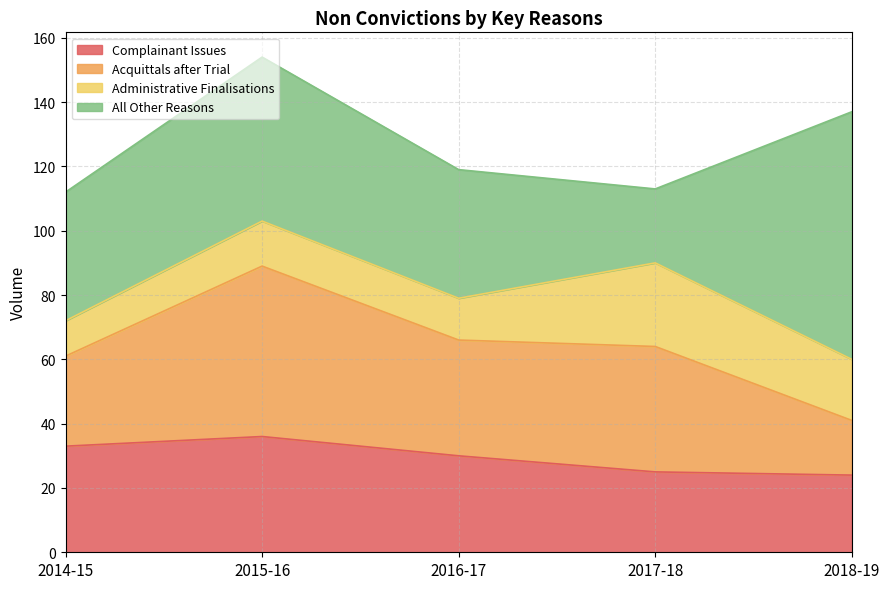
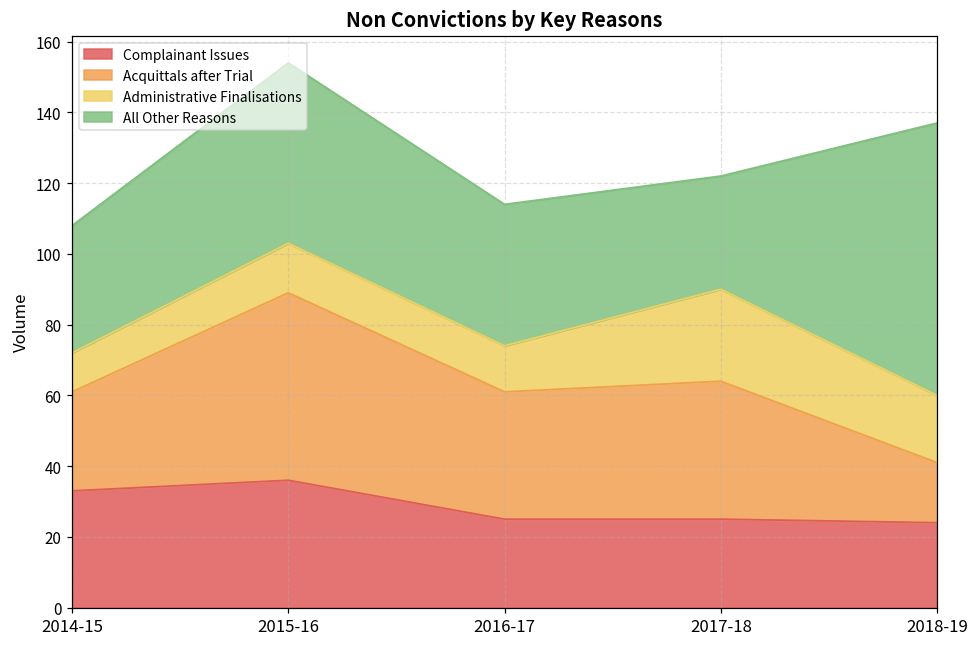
All Other Reasons, 2014-15: 40 -> 36
Complainant Issues, 2016-17: 30 -> 25
All Other Reasons, 2017-18: 23 -> 32
